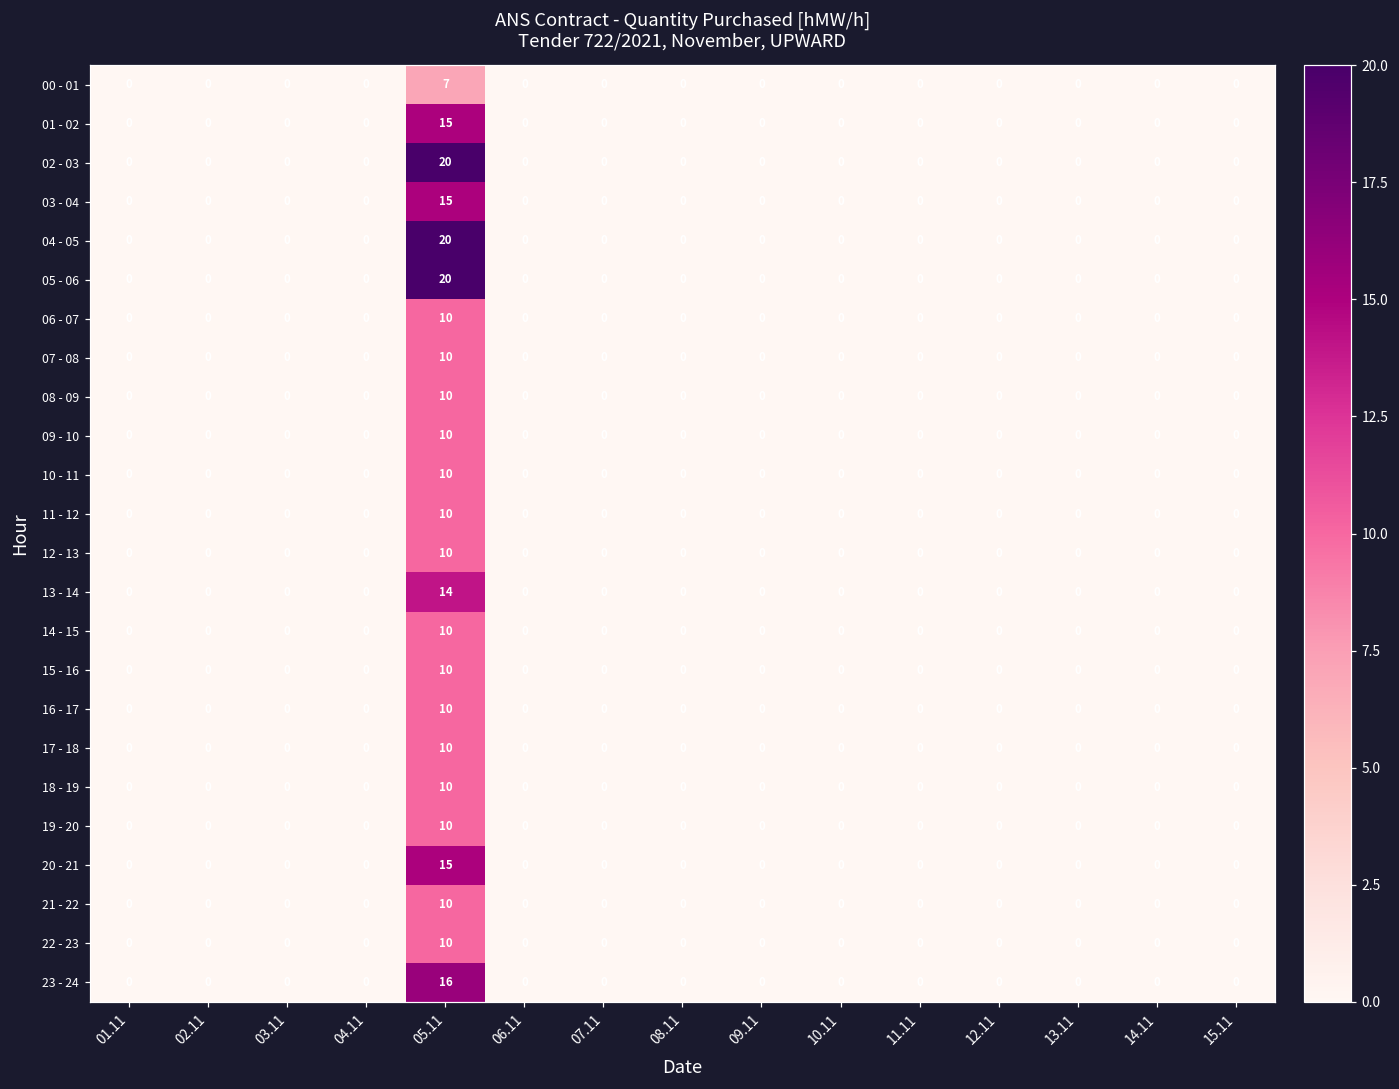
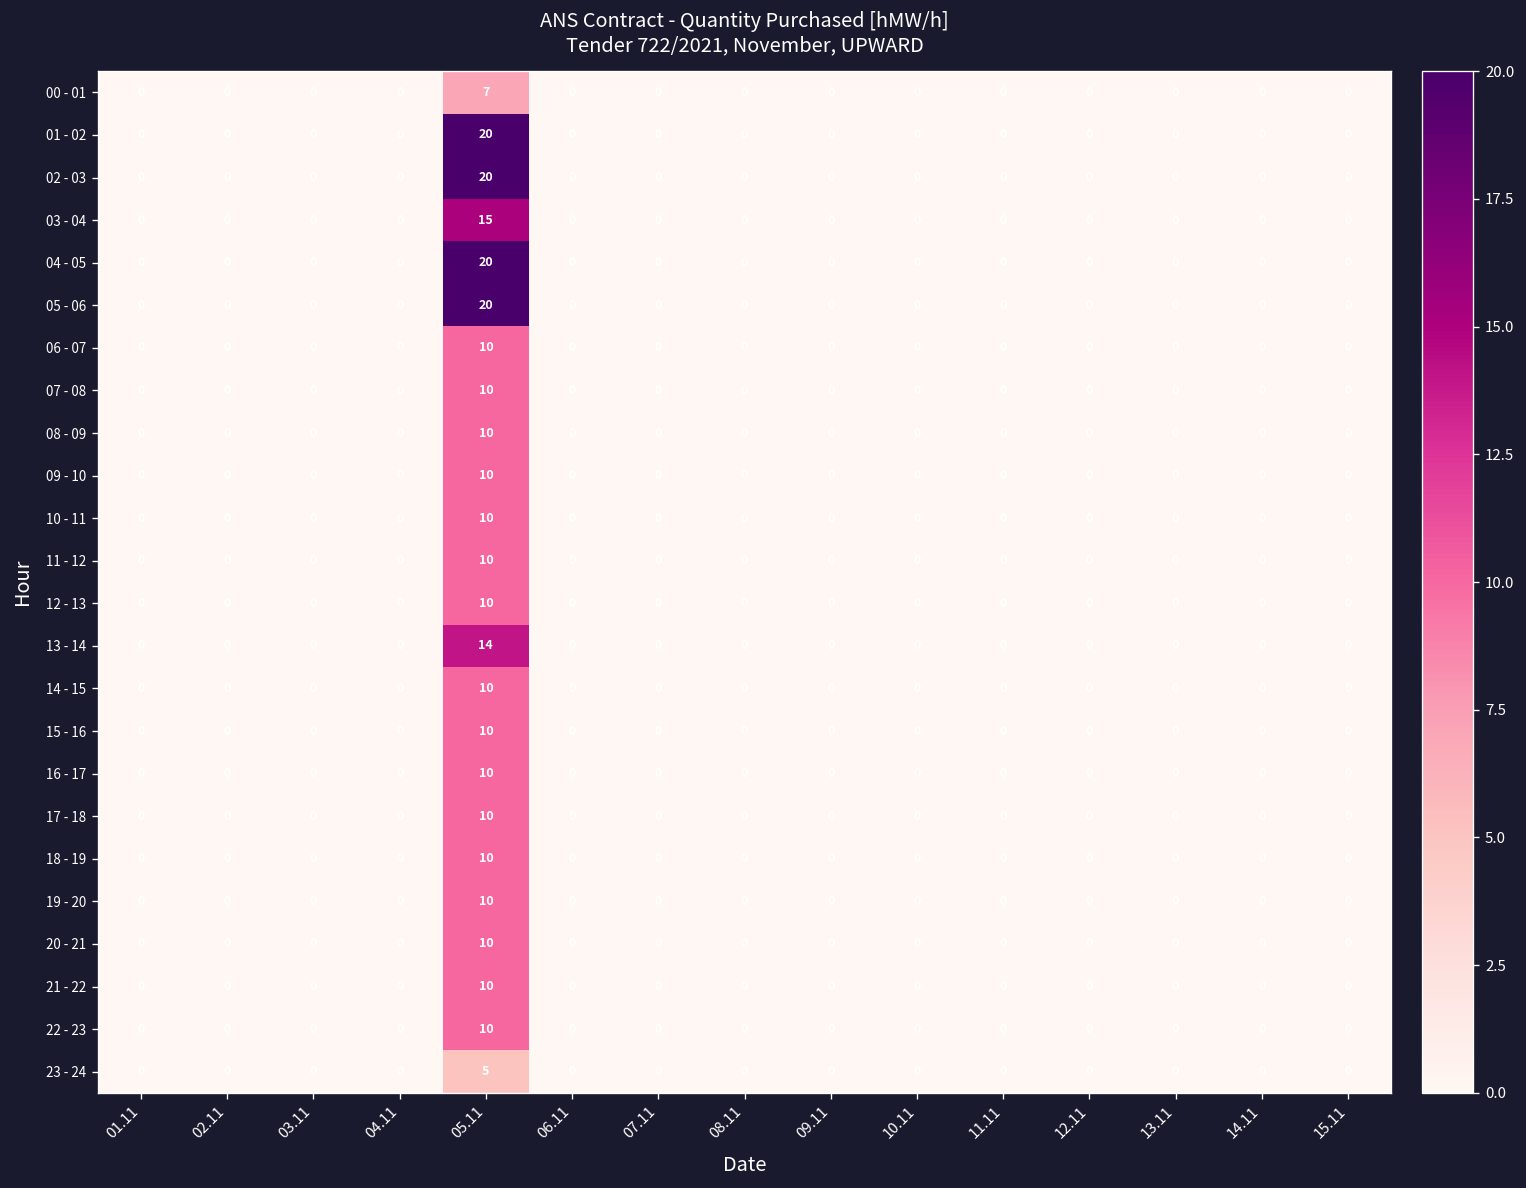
01 - 02, 05.11: 15 -> 20
20 - 21, 05.11: 15 -> 10
23 - 24, 05.11: 16 -> 5
